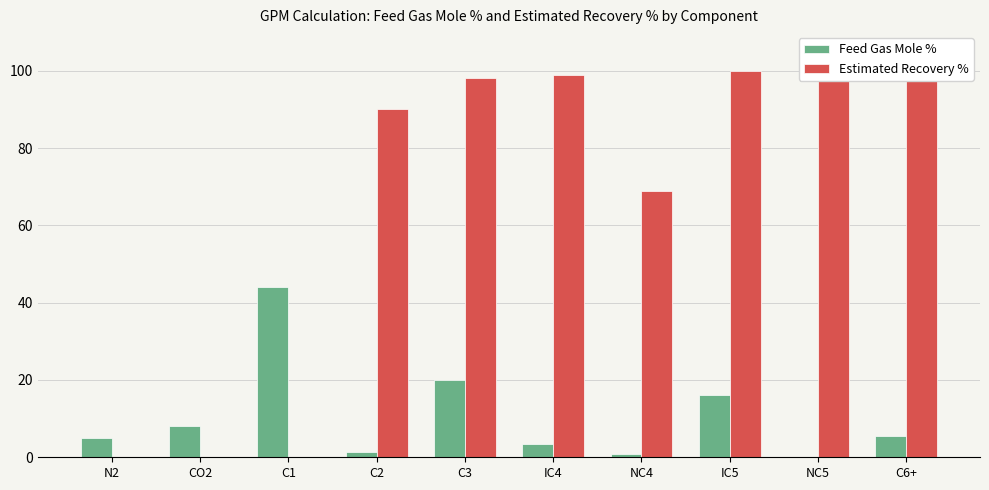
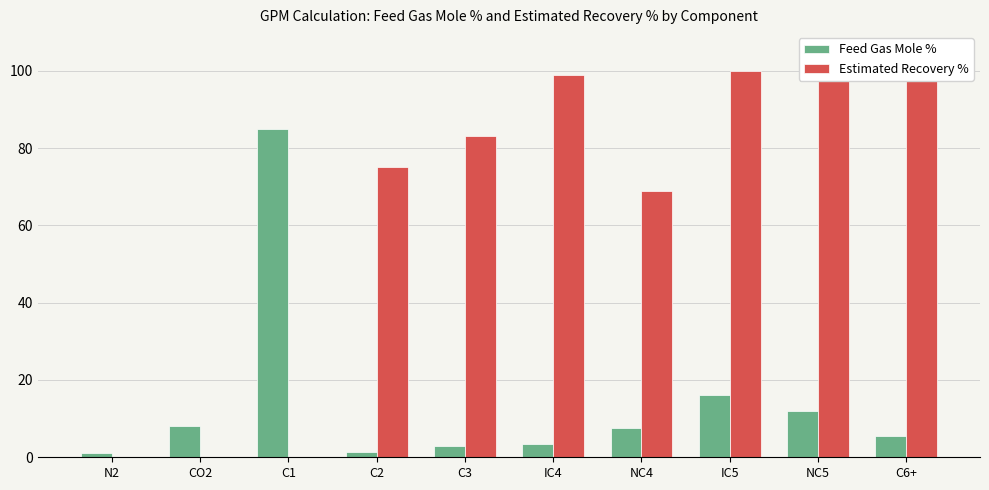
Feed Gas Mole %, N2: 5 -> 1
Feed Gas Mole %, C1: 44 -> 85
Estimated Recovery %, C2: 90 -> 75
Feed Gas Mole %, C3: 20 -> 3
Estimated Recovery %, C3: 98 -> 83
Feed Gas Mole %, NC4: 1 -> 8
Feed Gas Mole %, NC5: 0 -> 12
